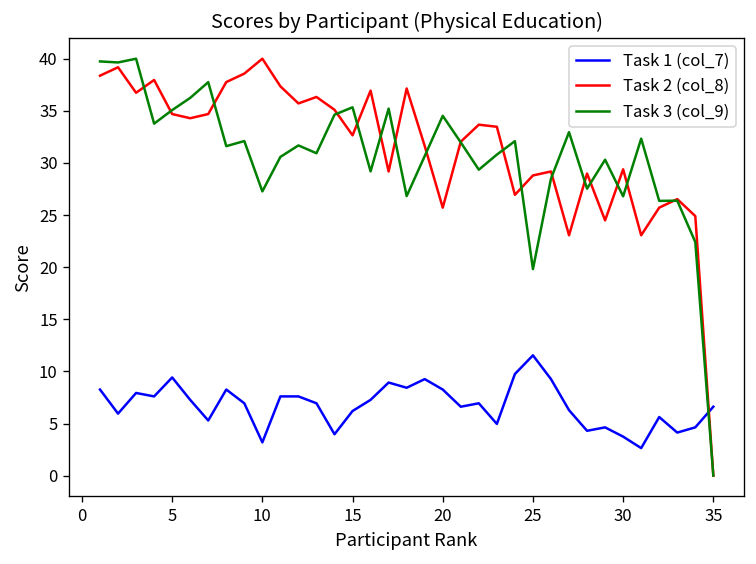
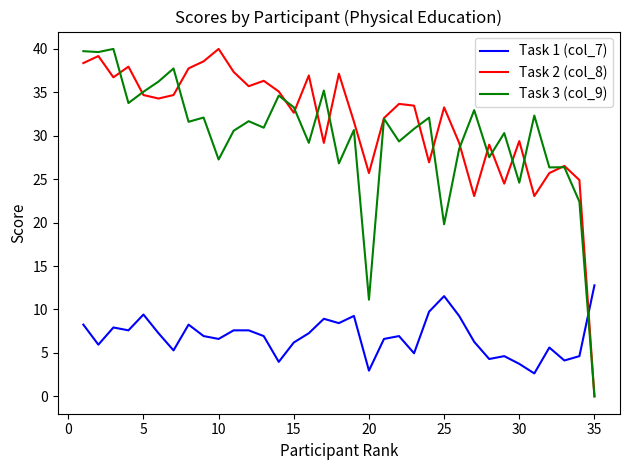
Task 1 (col_7), 10: 3 -> 7
Task 3 (col_9), 15: 35 -> 33
Task 1 (col_7), 20: 8 -> 3
Task 3 (col_9), 20: 35 -> 11
Task 2 (col_8), 25: 29 -> 33
Task 3 (col_9), 30: 27 -> 25
Task 1 (col_7), 35: 7 -> 13
